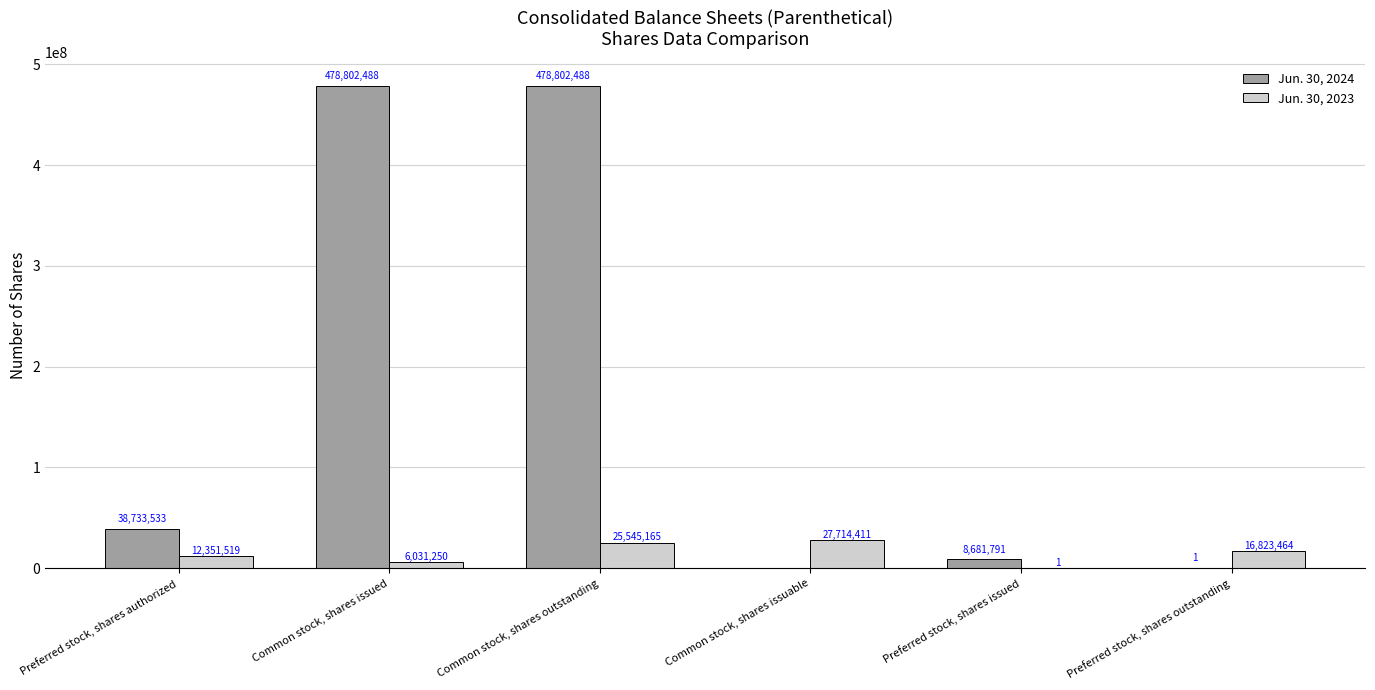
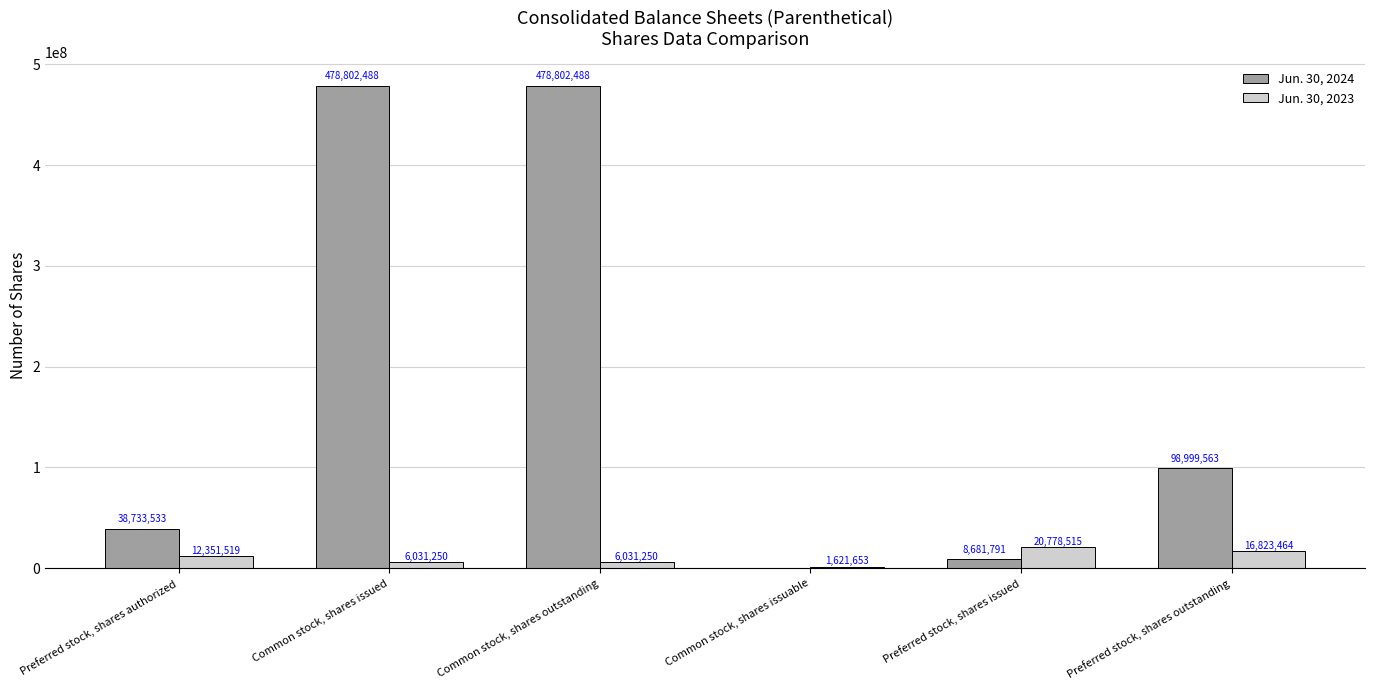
Jun. 30, 2023, Common stock, shares outstanding: 25,545,165 -> 6,031,250
Jun. 30, 2023, Common stock, shares issuable: 27,714,411 -> 1,621,653
Jun. 30, 2023, Preferred stock, shares issued: 1 -> 20,778,515
Jun. 30, 2024, Preferred stock, shares outstanding: 1 -> 98,999,563
